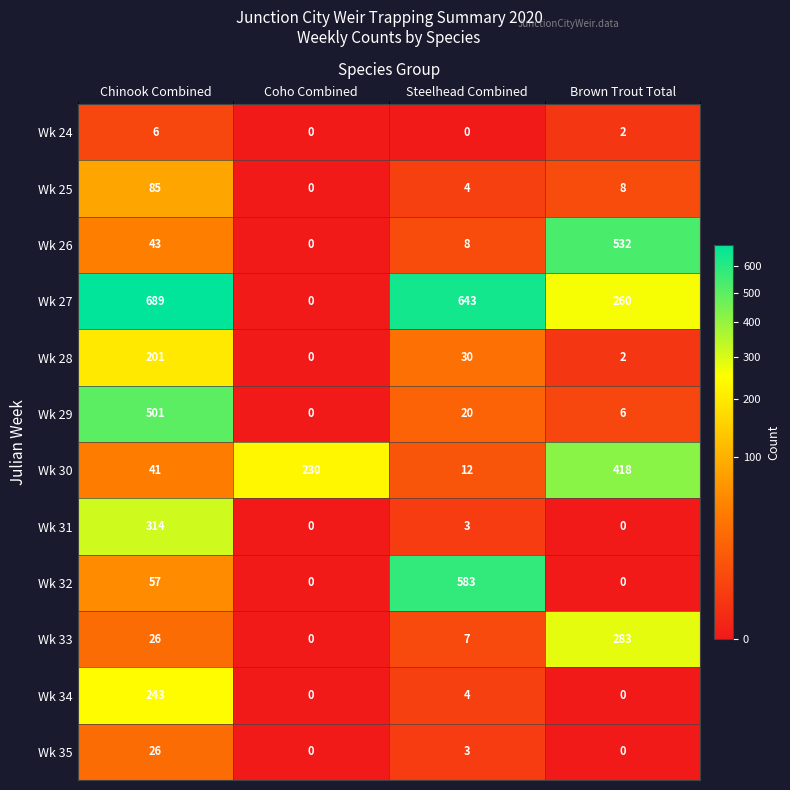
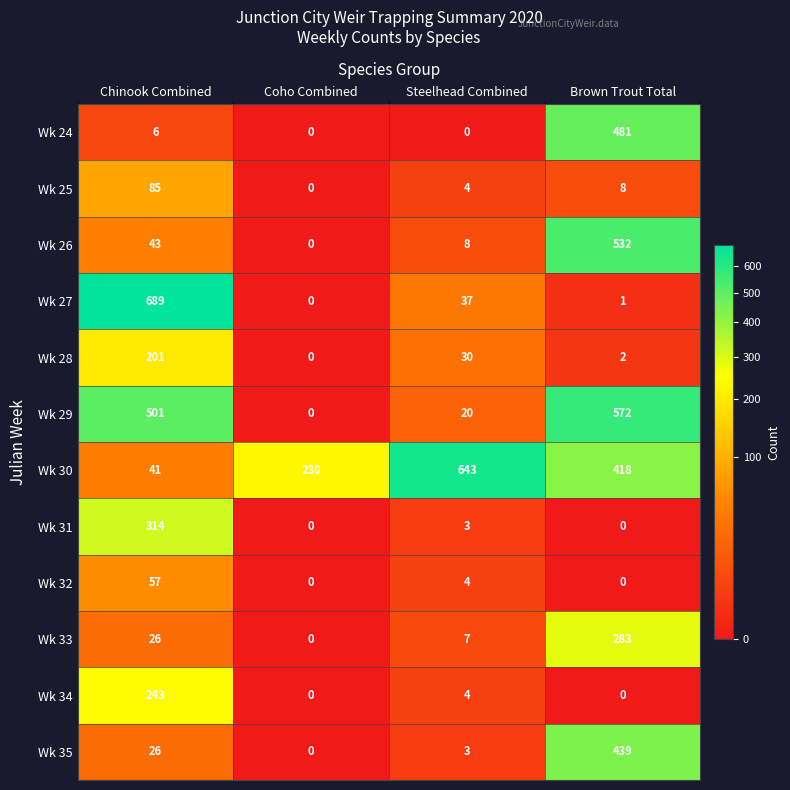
Wk 24, Brown Trout Total: 2 -> 481
Wk 27, Steelhead Combined: 643 -> 37
Wk 27, Brown Trout Total: 260 -> 1
Wk 29, Brown Trout Total: 6 -> 572
Wk 30, Steelhead Combined: 12 -> 643
Wk 32, Steelhead Combined: 583 -> 4
Wk 35, Brown Trout Total: 0 -> 439
